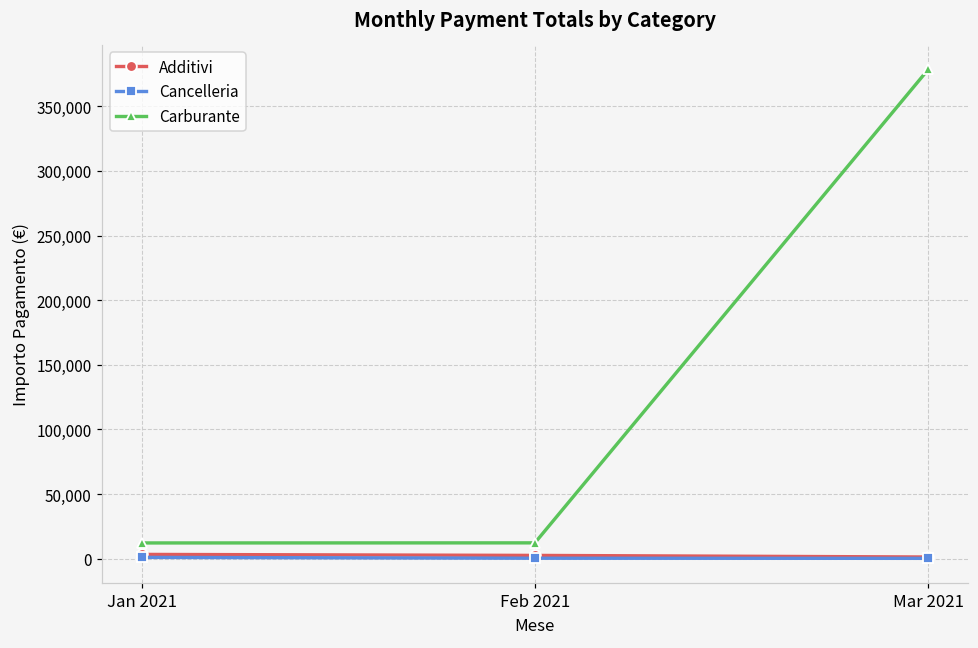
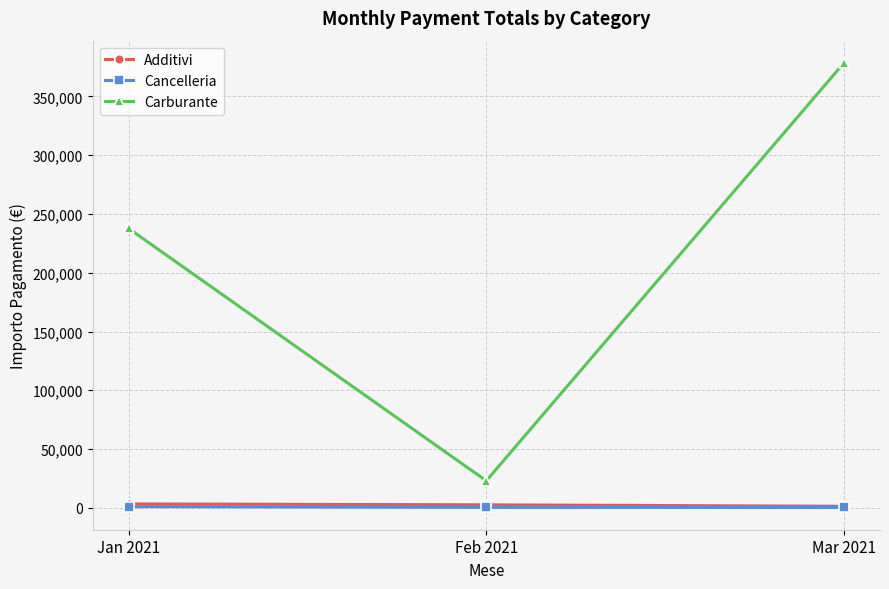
Carburante, Jan 2021: 12,000 -> 238,000
Carburante, Feb 2021: 12,000 -> 23,000
